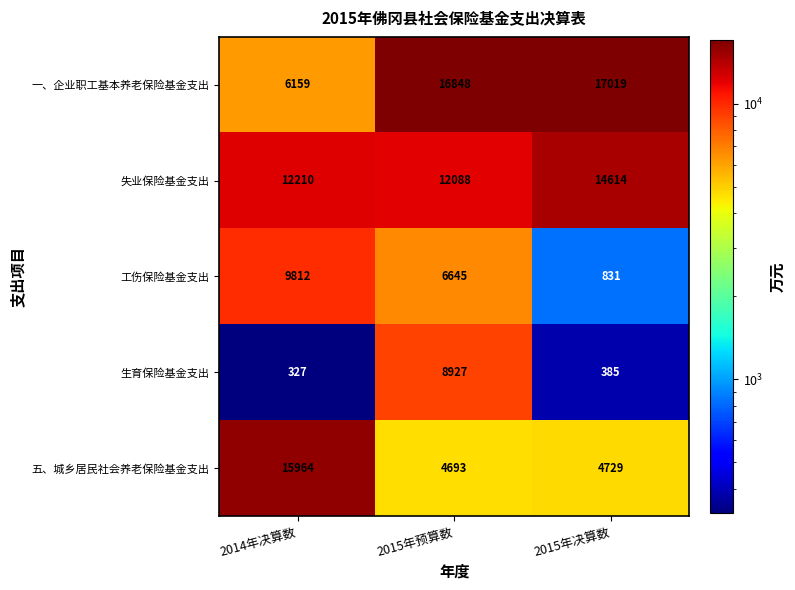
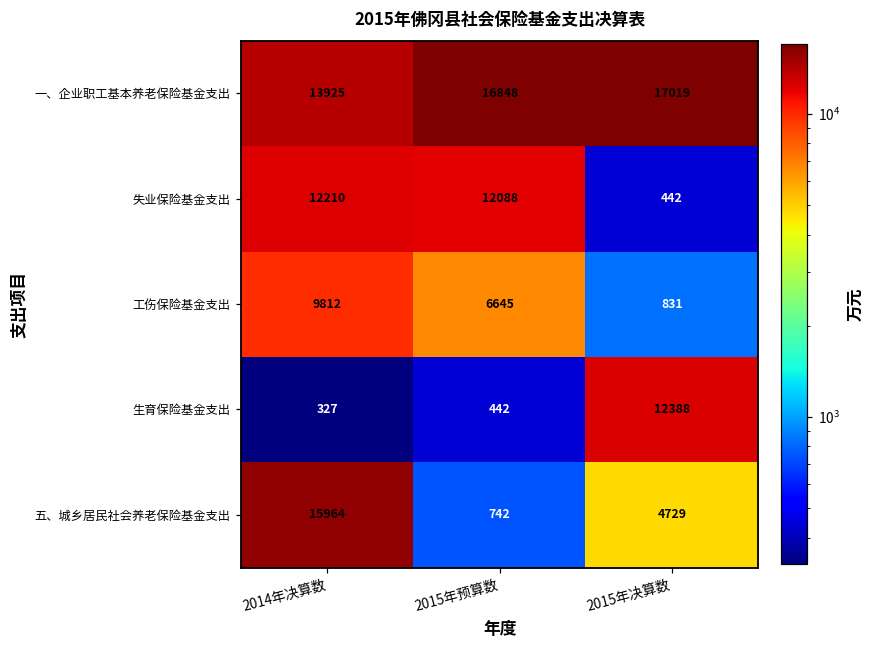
一、企业职工基本养老保险基金支出, 2014年决算数: 6159 -> 13925
失业保险基金支出, 2015年决算数: 14614 -> 442
生育保险基金支出, 2015年预算数: 8927 -> 442
生育保险基金支出, 2015年决算数: 385 -> 12388
五、城乡居民社会养老保险基金支出, 2015年预算数: 4693 -> 742
